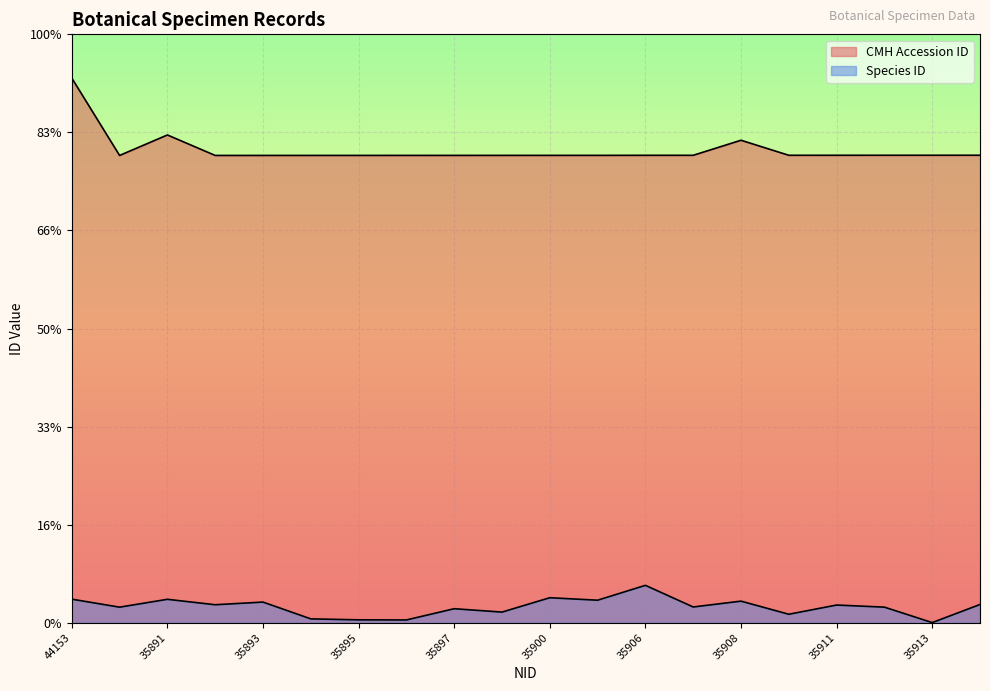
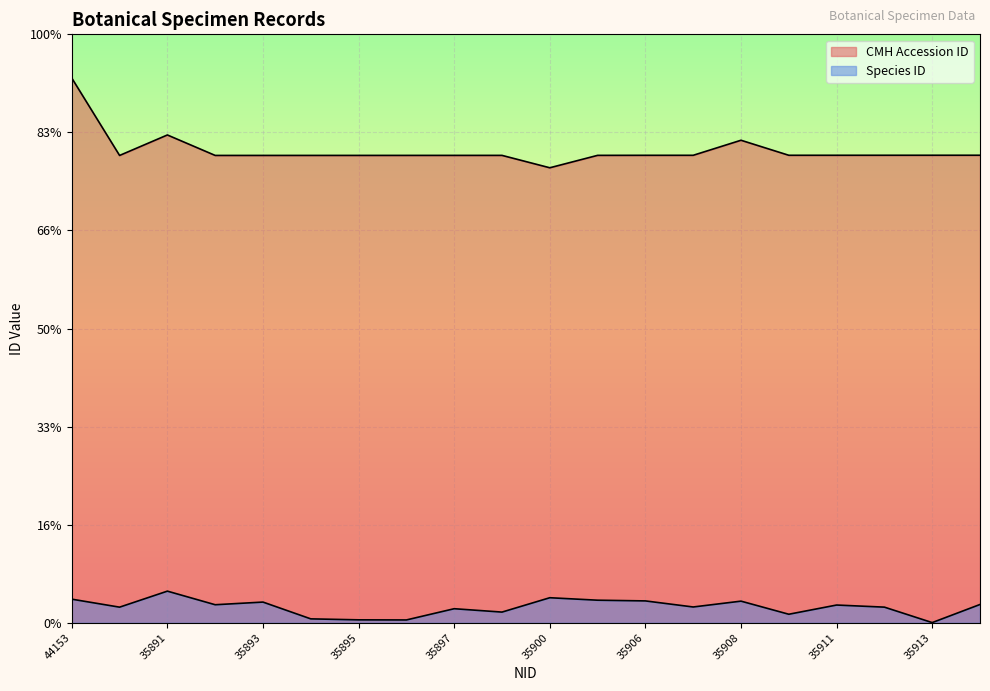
Species ID, 35891: 4% -> 5%
CMH Accession ID, 35900: 79% -> 77%
Species ID, 35906: 6% -> 4%
